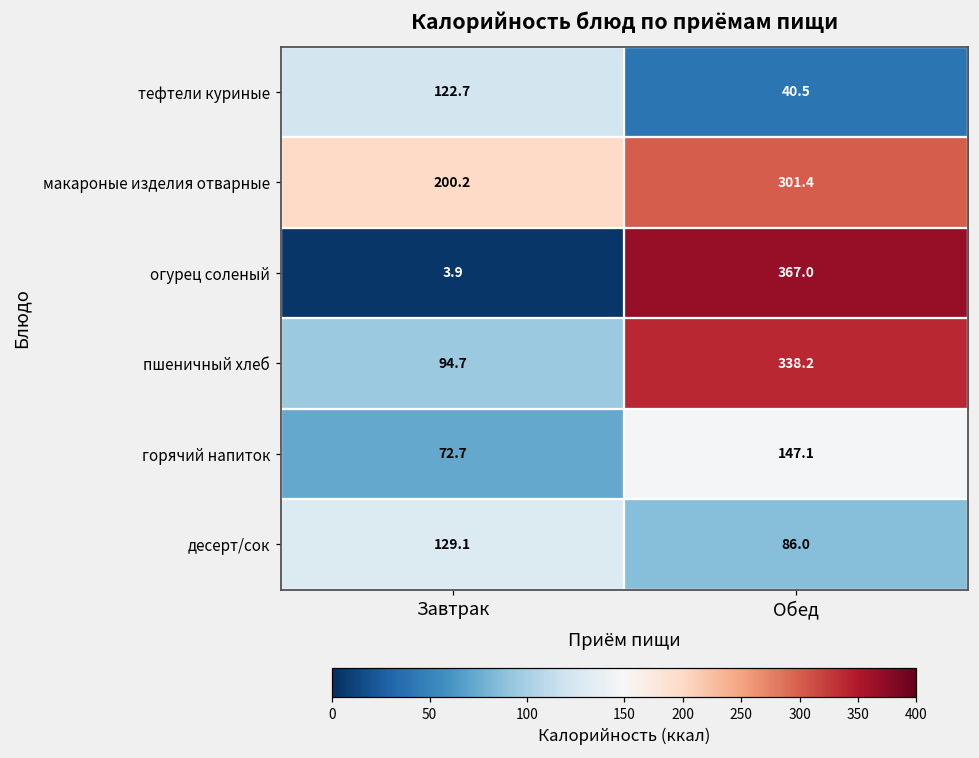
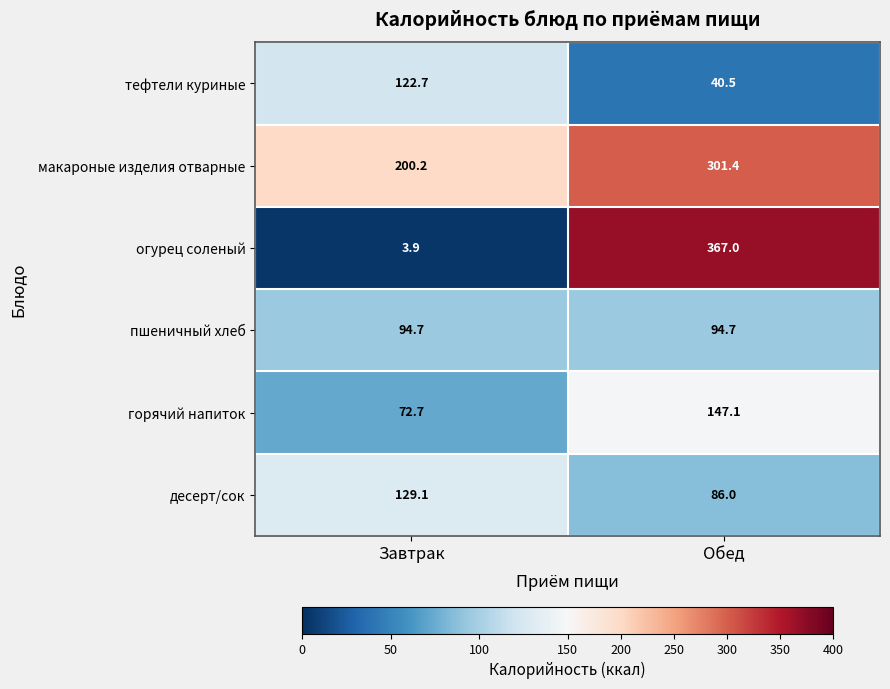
пшеничный хлеб, Обед: 338.2 -> 94.7
